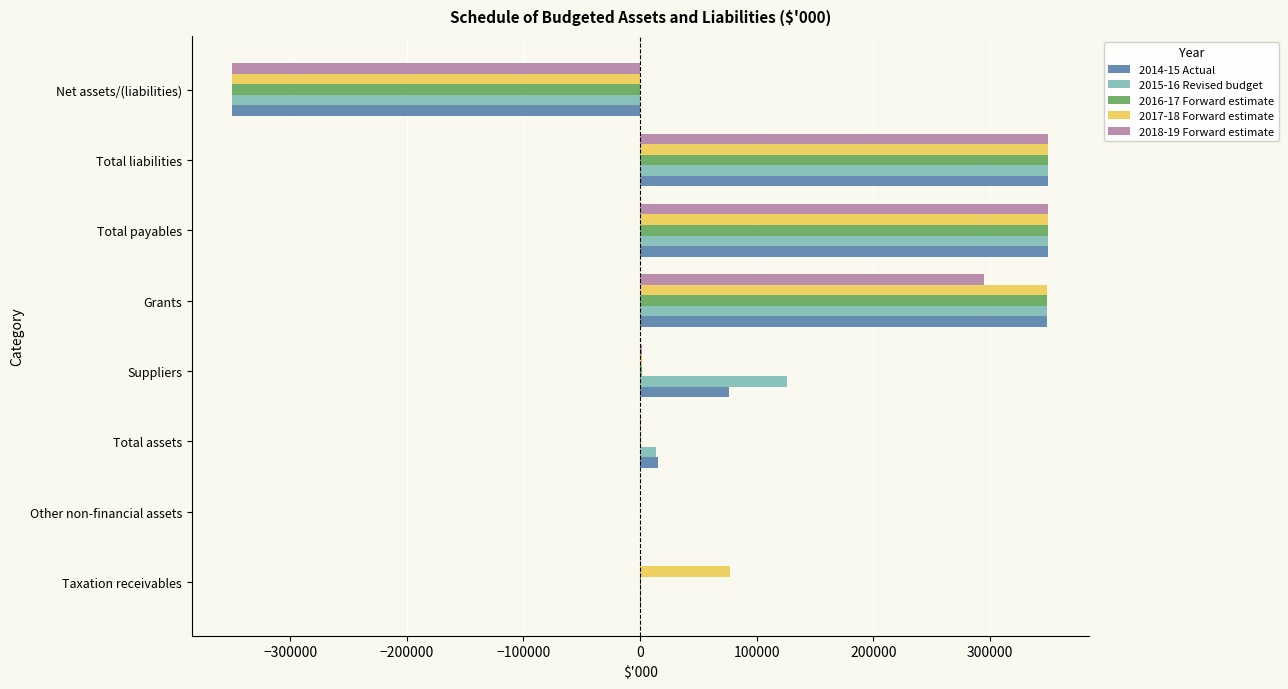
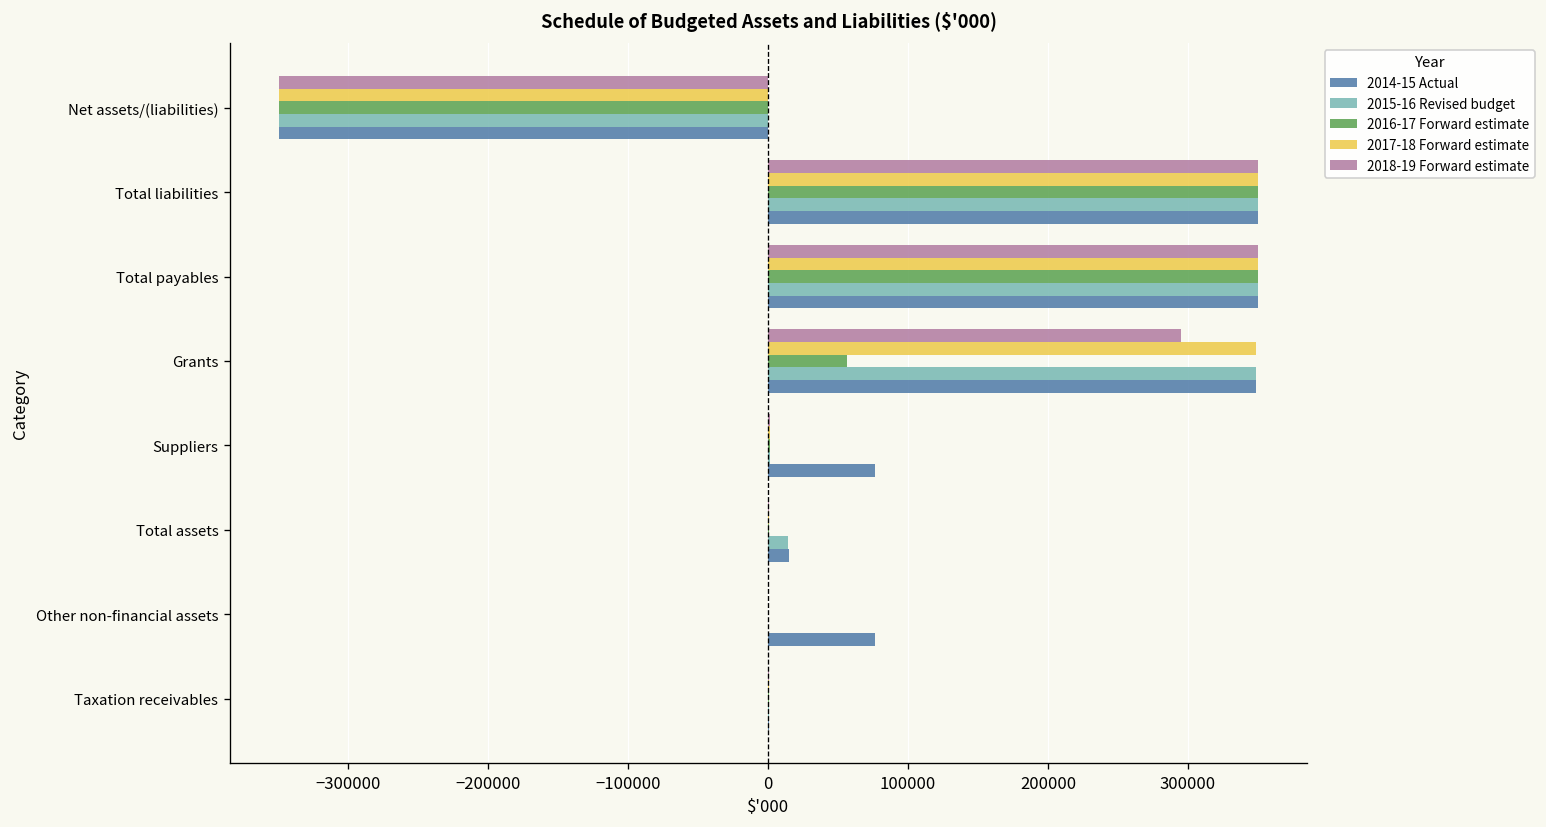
2016-17 Forward estimate, Grants: 349000 -> 56000
2015-16 Revised budget, Suppliers: 126000 -> 1000
2014-15 Actual, Other non-financial assets: 0 -> 76000
2017-18 Forward estimate, Taxation receivables: 78000 -> 0
